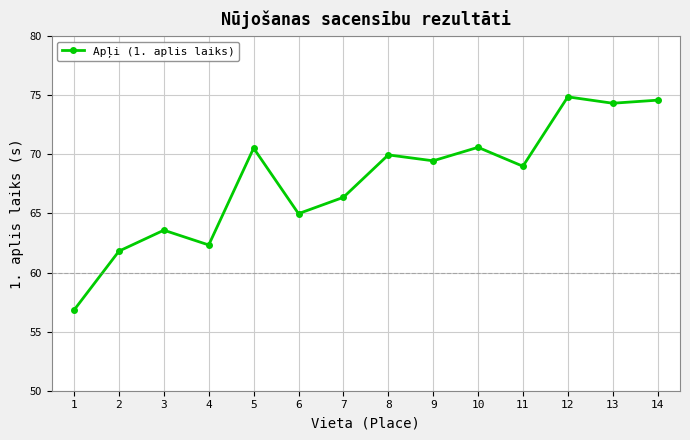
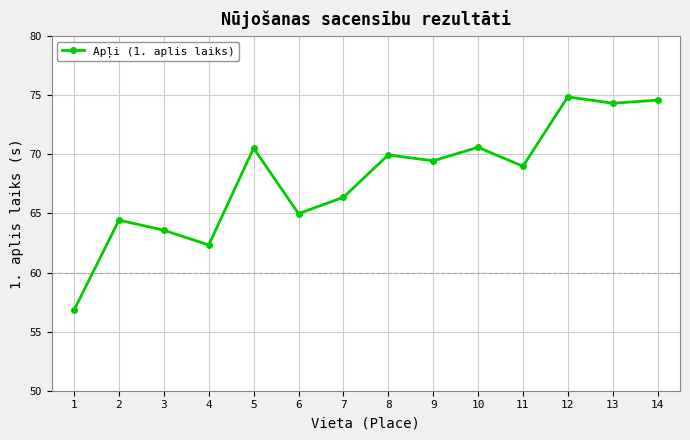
2: 61.8 -> 64.4
